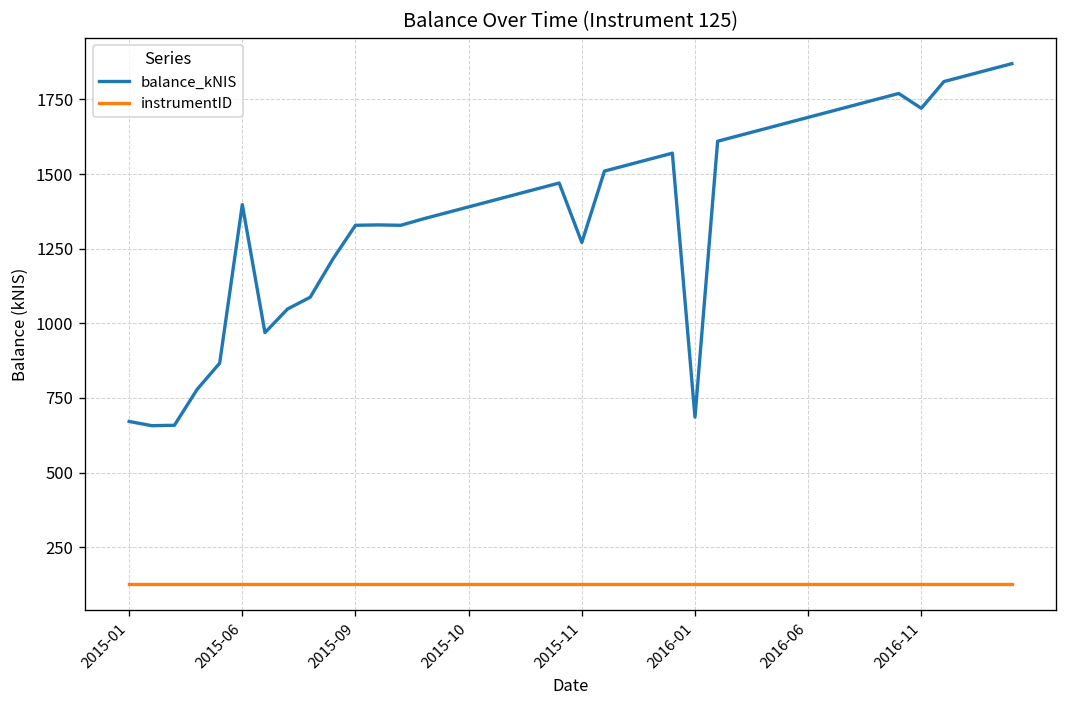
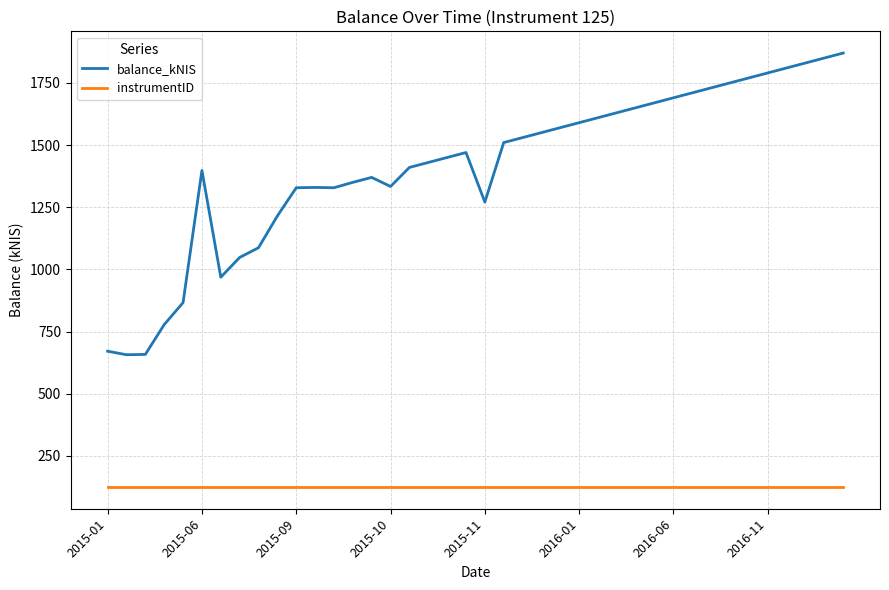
balance_kNIS, 2015-10: 1390 -> 1330
balance_kNIS, 2016-01: 690 -> 1590
balance_kNIS, 2016-11: 1720 -> 1790
